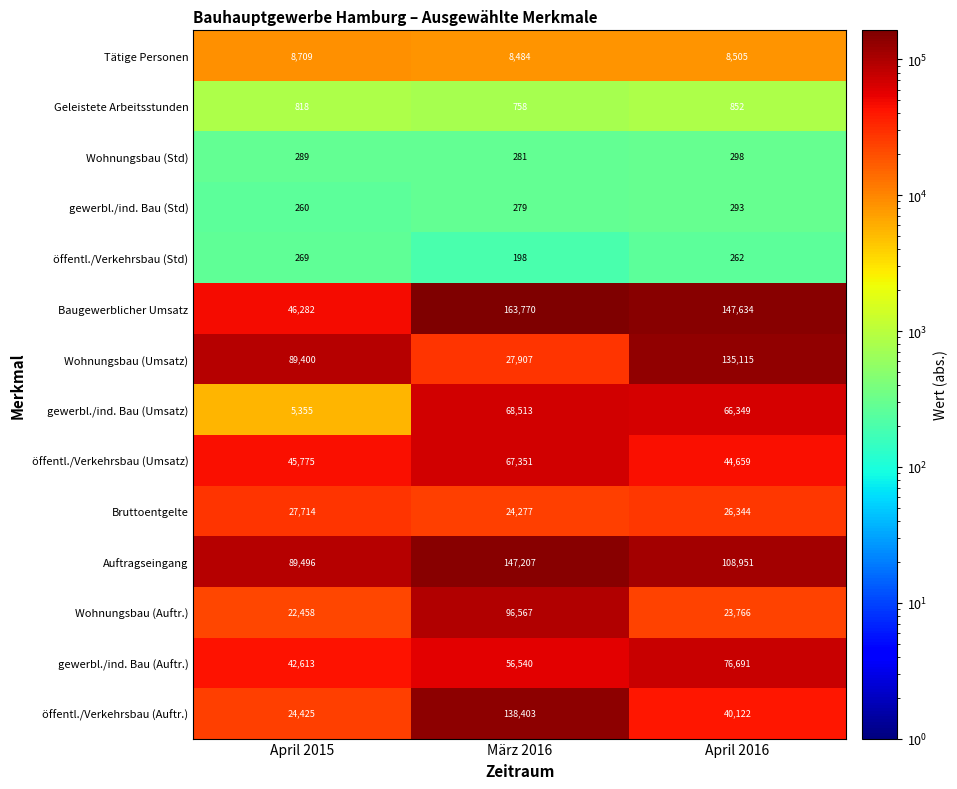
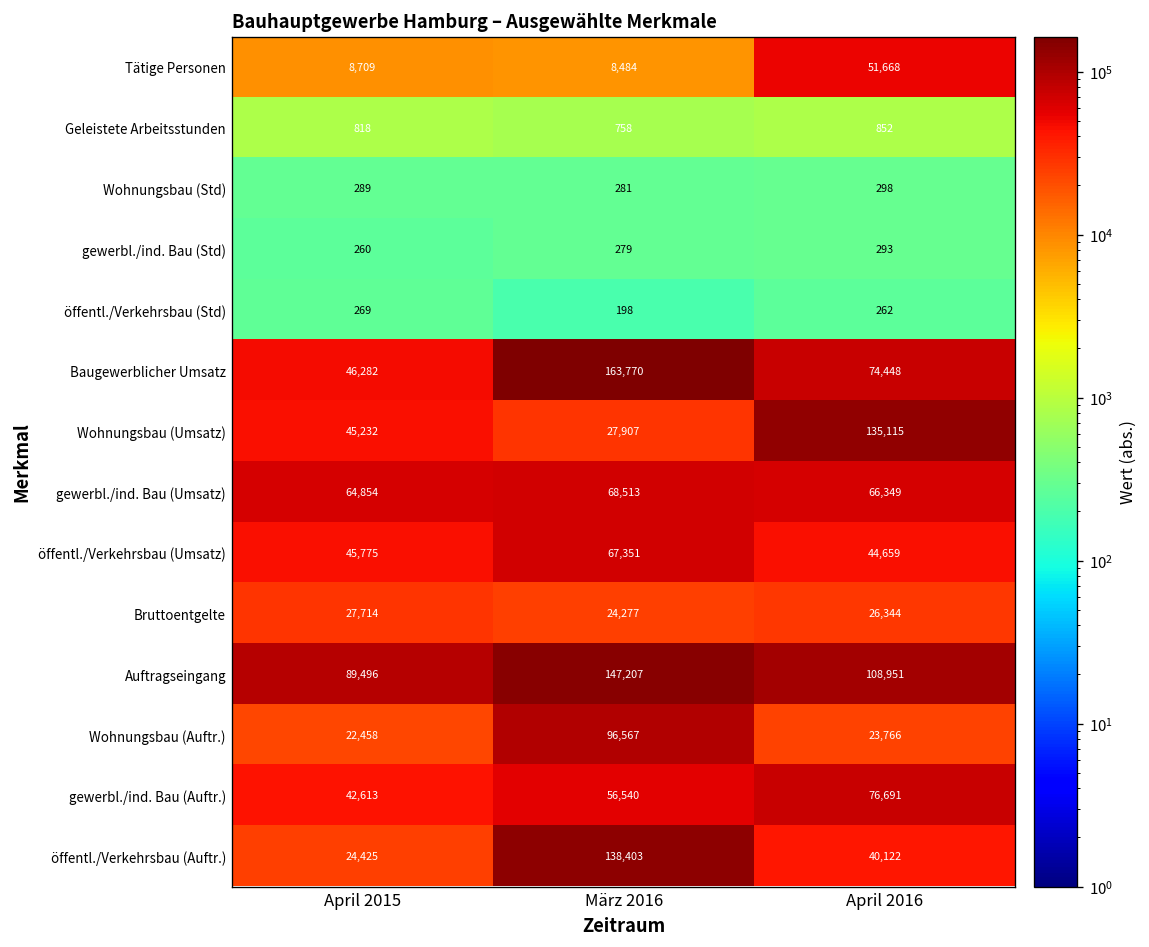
Tätige Personen, April 2016: 8,505 -> 51,668
Baugewerblicher Umsatz, April 2016: 147,634 -> 74,448
Wohnungsbau (Umsatz), April 2015: 89,400 -> 45,232
gewerbl./ind. Bau (Umsatz), April 2015: 5,355 -> 64,854
